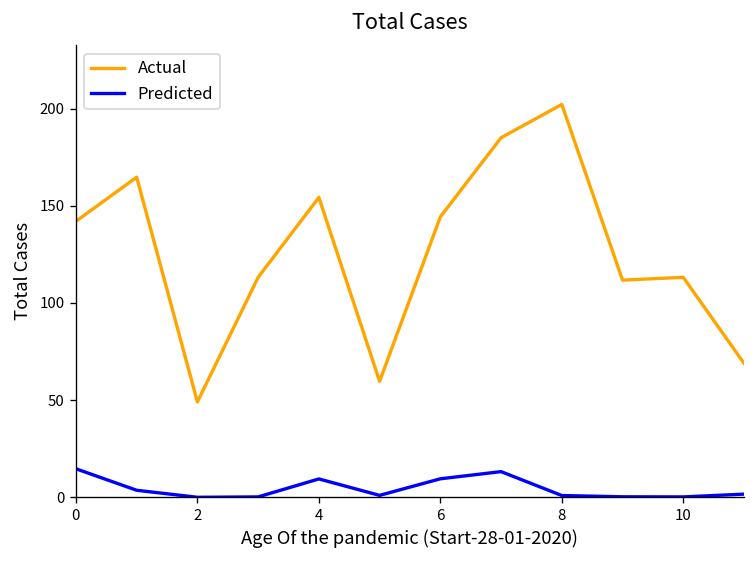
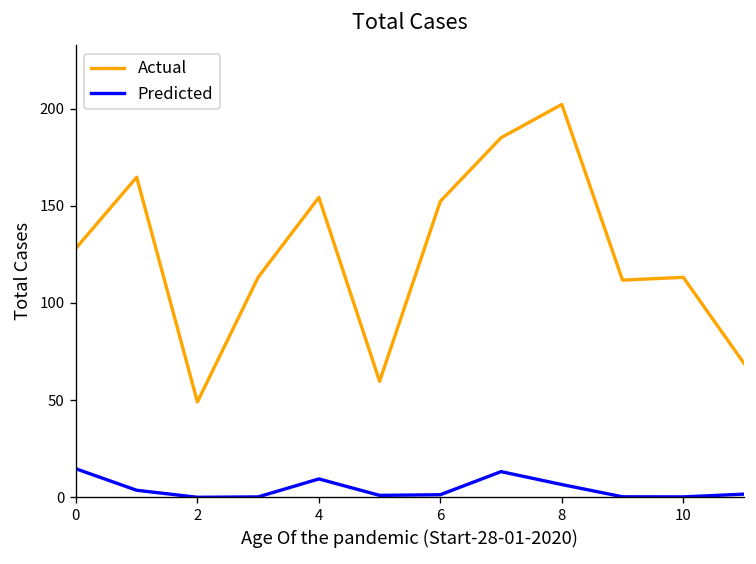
Actual, 0: 142 -> 128
Actual, 6: 144 -> 152
Predicted, 6: 10 -> 1
Predicted, 8: 1 -> 7
